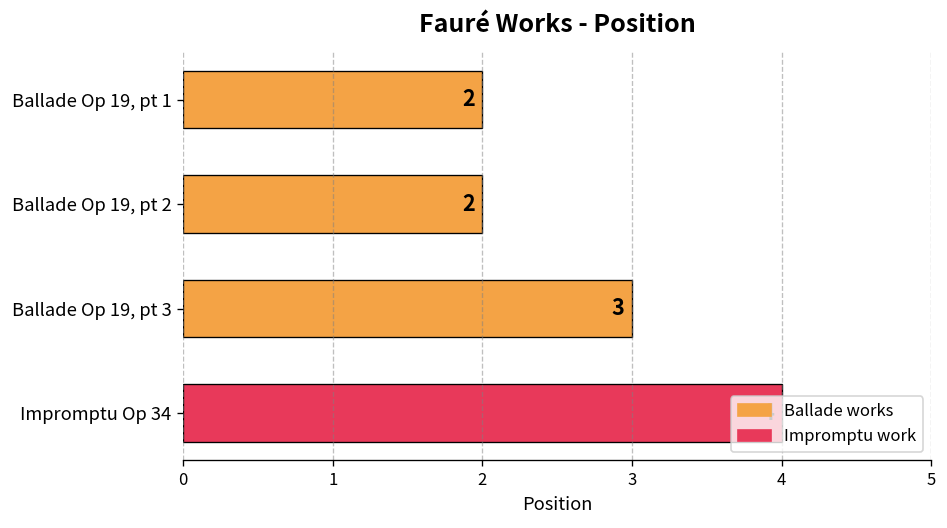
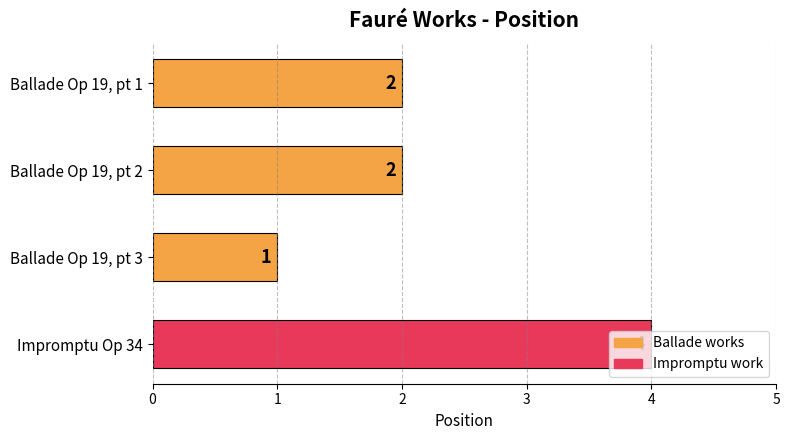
Ballade Op 19, pt 3: 3 -> 1
